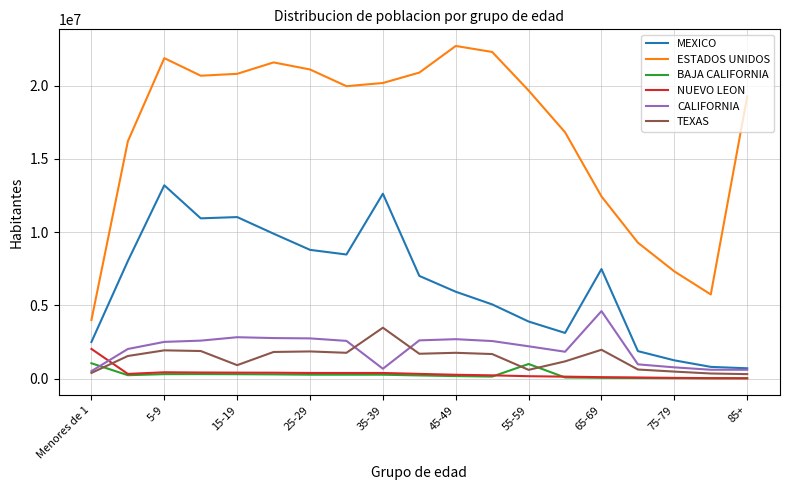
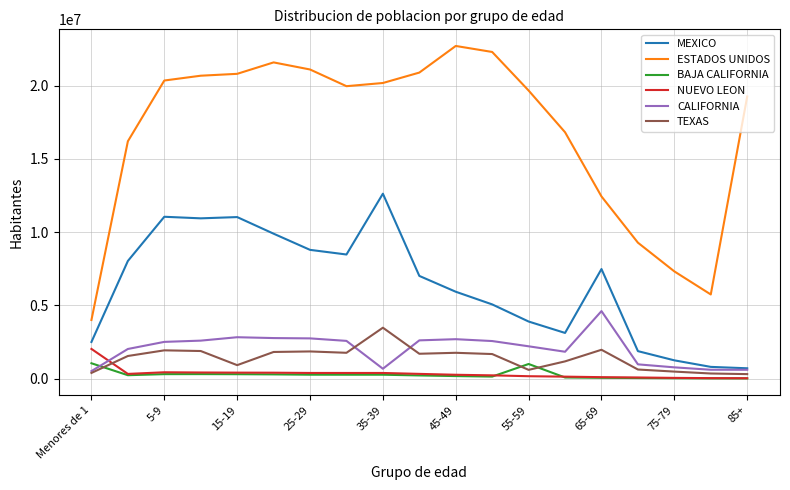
MEXICO, 5-9: 13200000 -> 11000000
ESTADOS UNIDOS, 5-9: 21900000 -> 20300000
